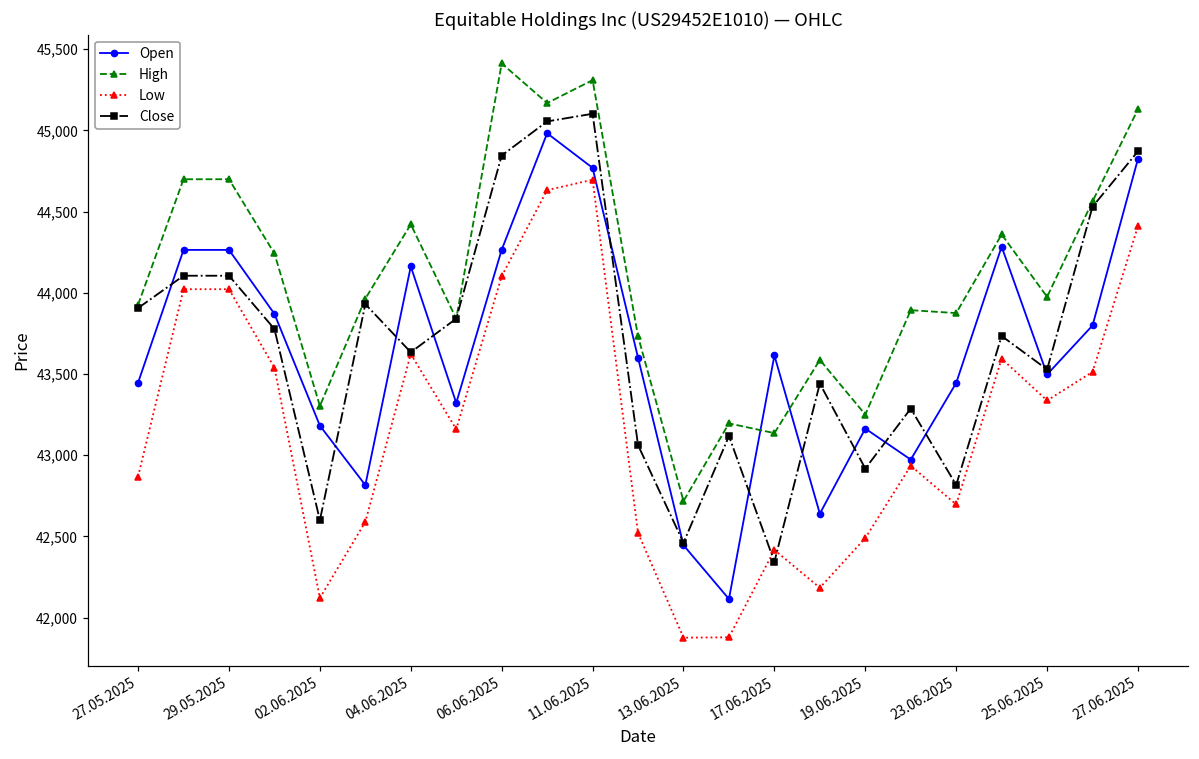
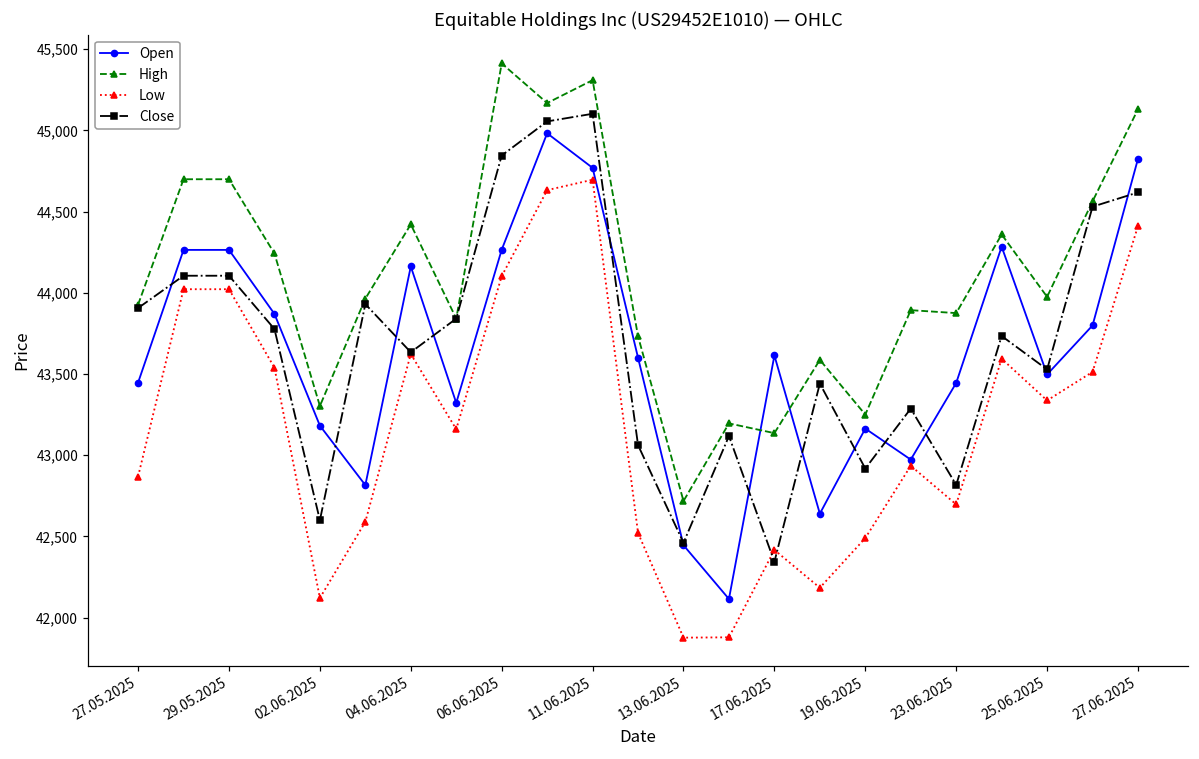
Close, 27.06.2025: 44,870 -> 44,620
